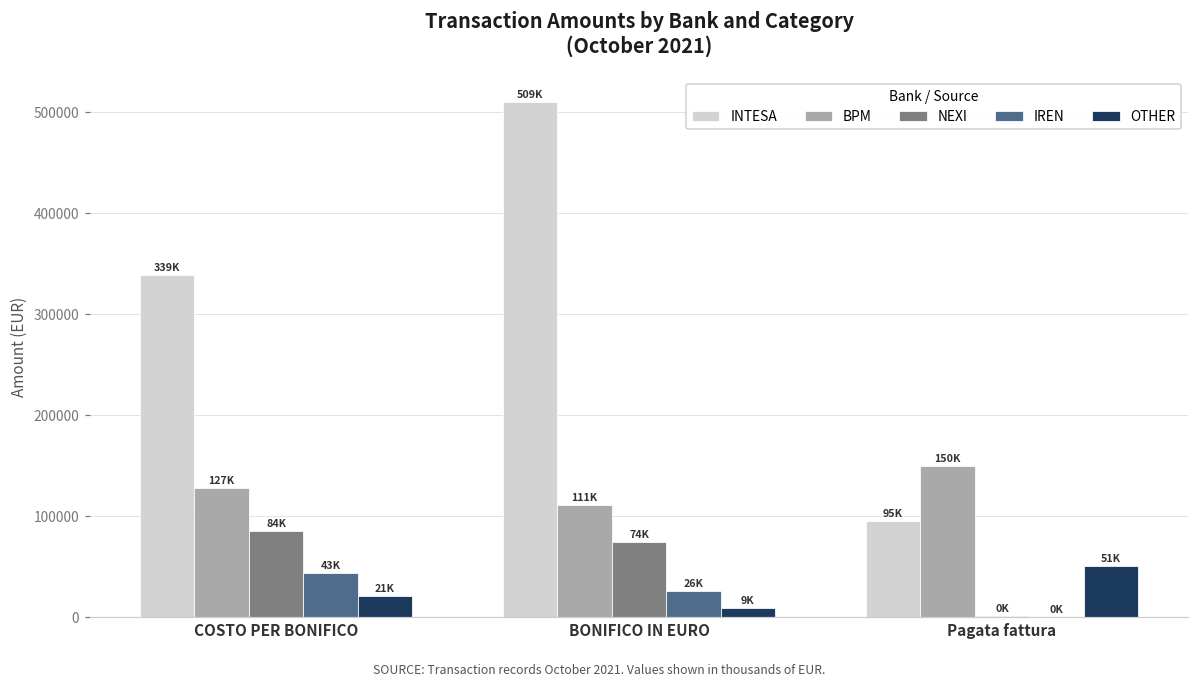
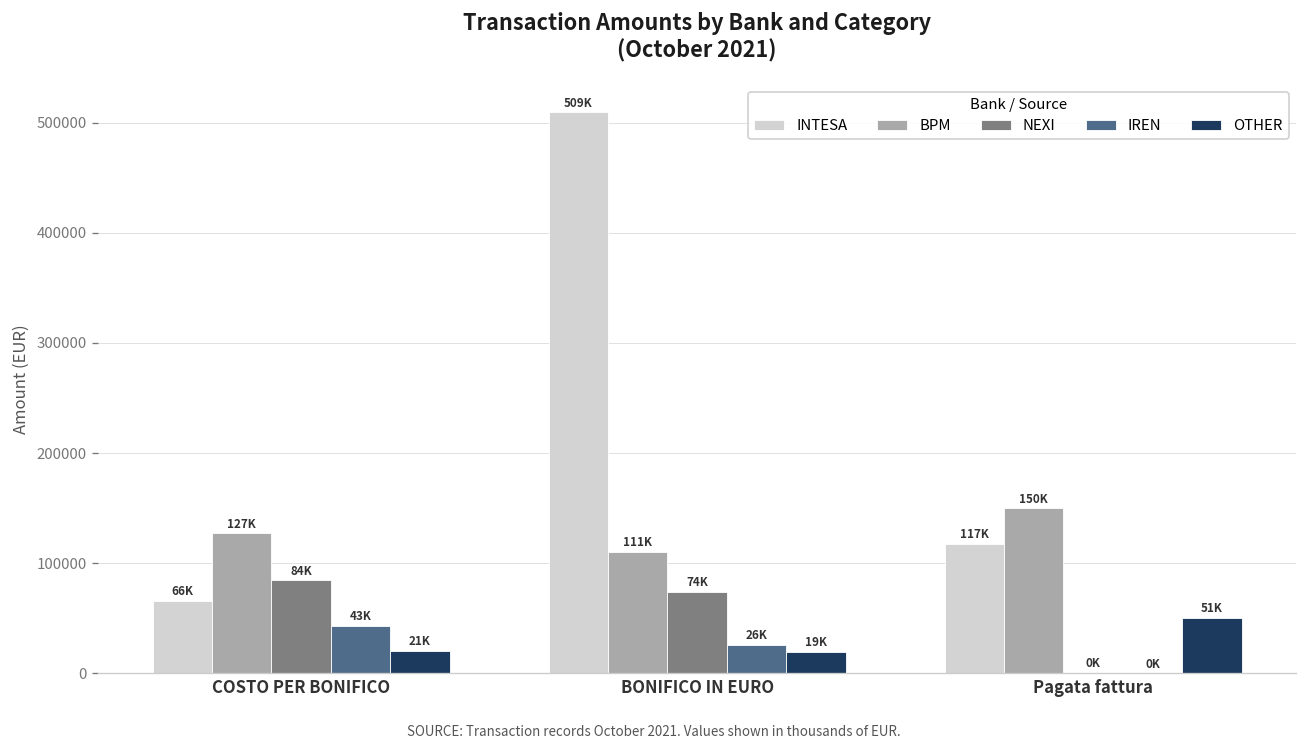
INTESA, COSTO PER BONIFICO: 339K -> 66K
OTHER, BONIFICO IN EURO: 9K -> 19K
INTESA, Pagata fattura: 95K -> 117K
